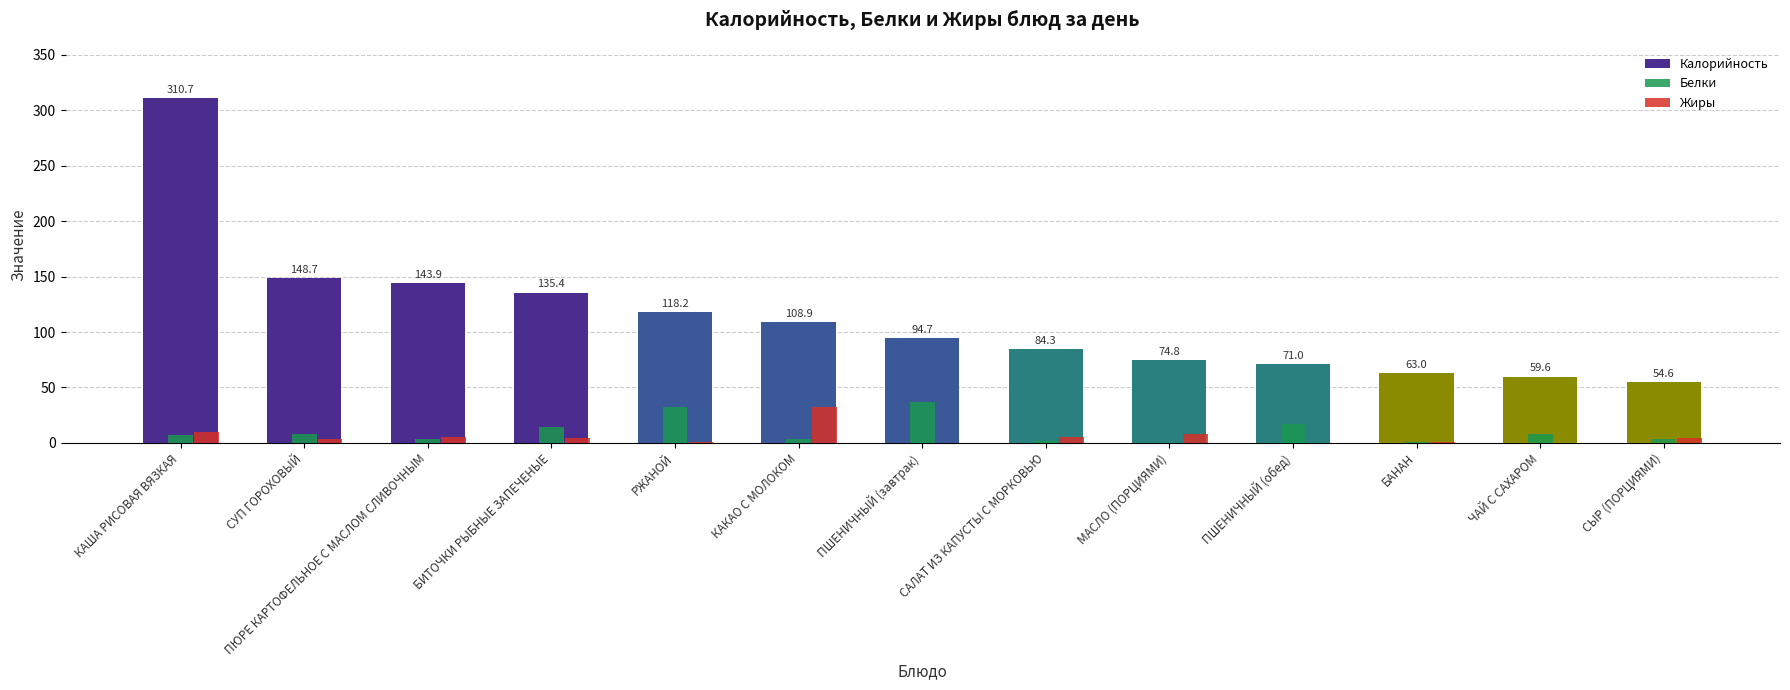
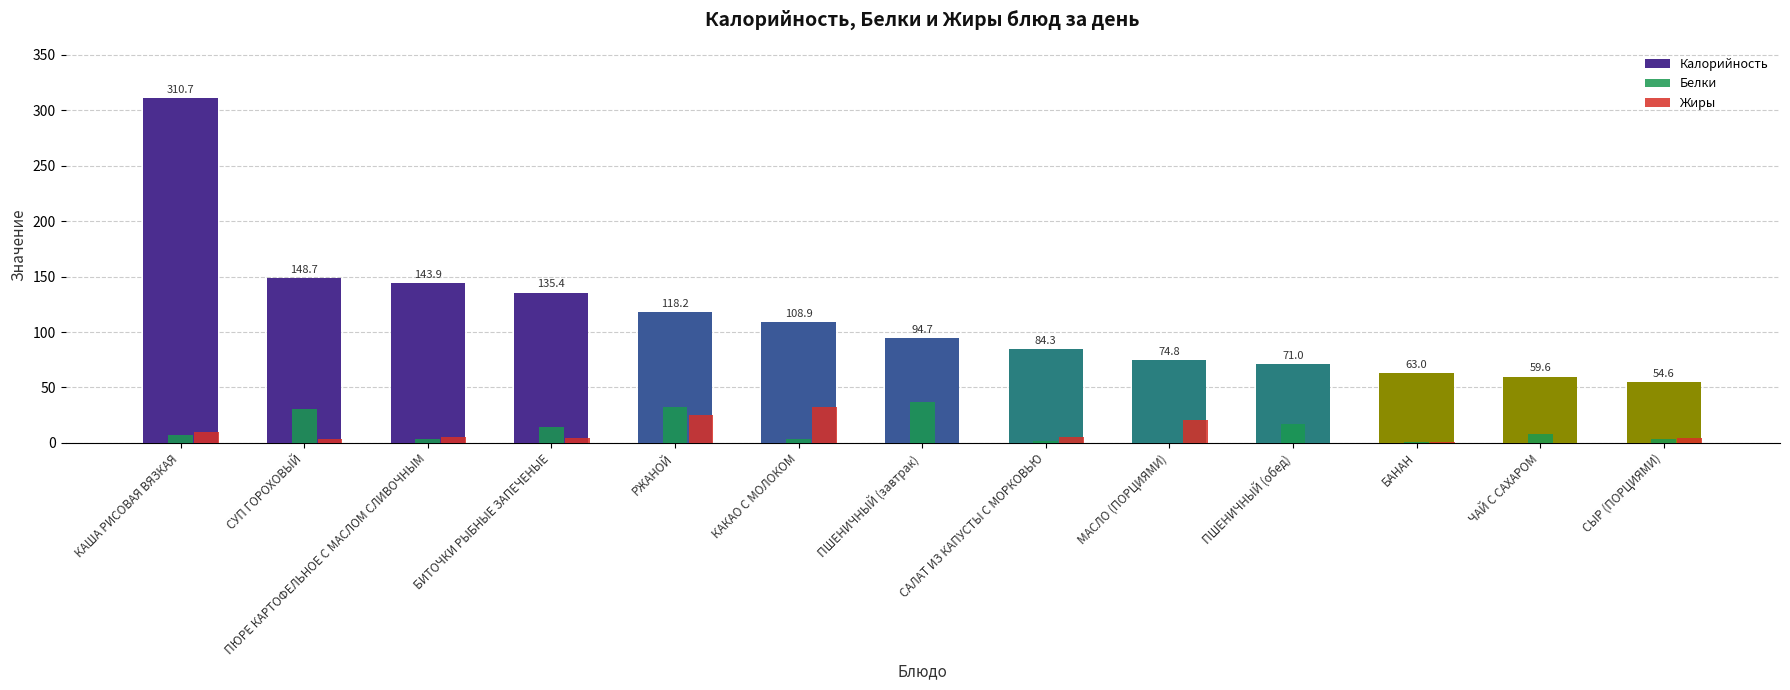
Белки, СУП ГОРОХОВЫЙ: 8 -> 30
Жиры, РЖАНОЙ: 0 -> 25
Жиры, МАСЛО (ПОРЦИЯМИ): 8 -> 21
